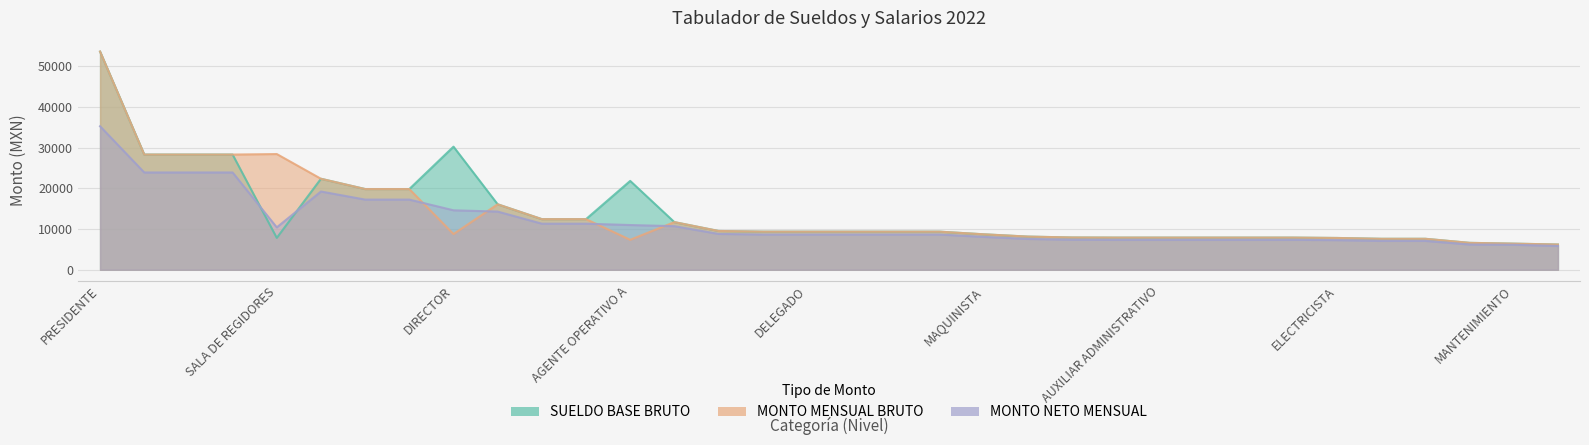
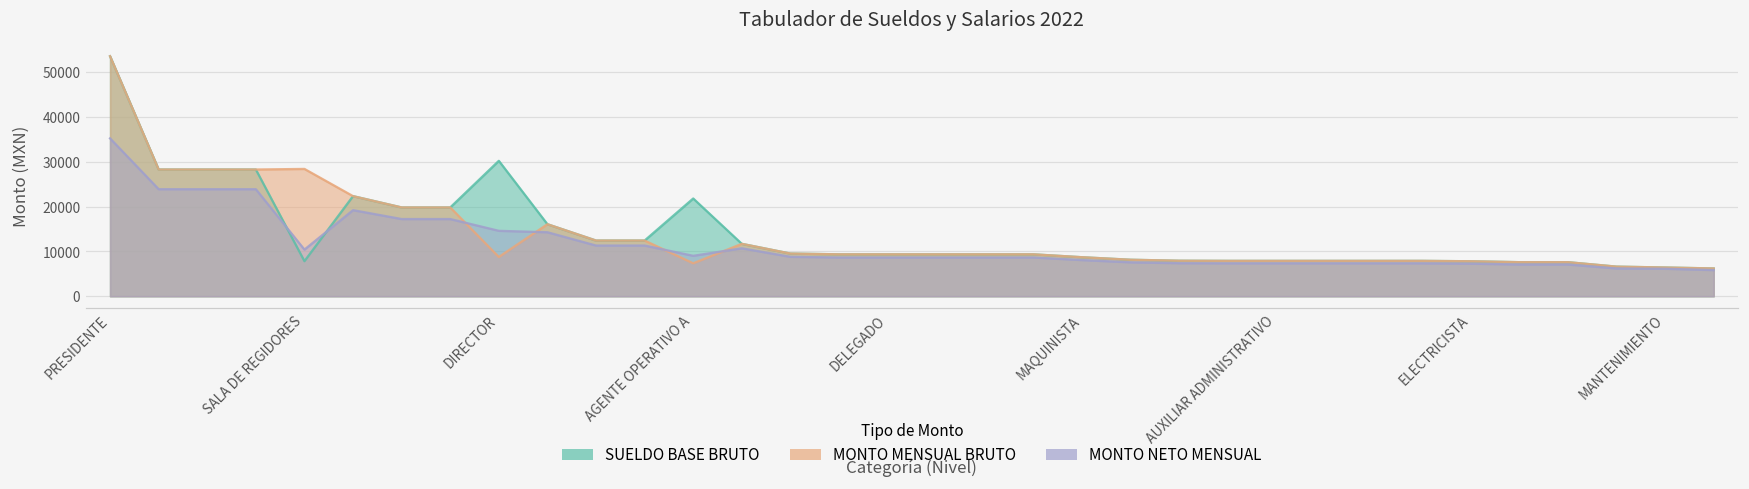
MONTO NETO MENSUAL, AGENTE OPERATIVO A: 11000 -> 9000
